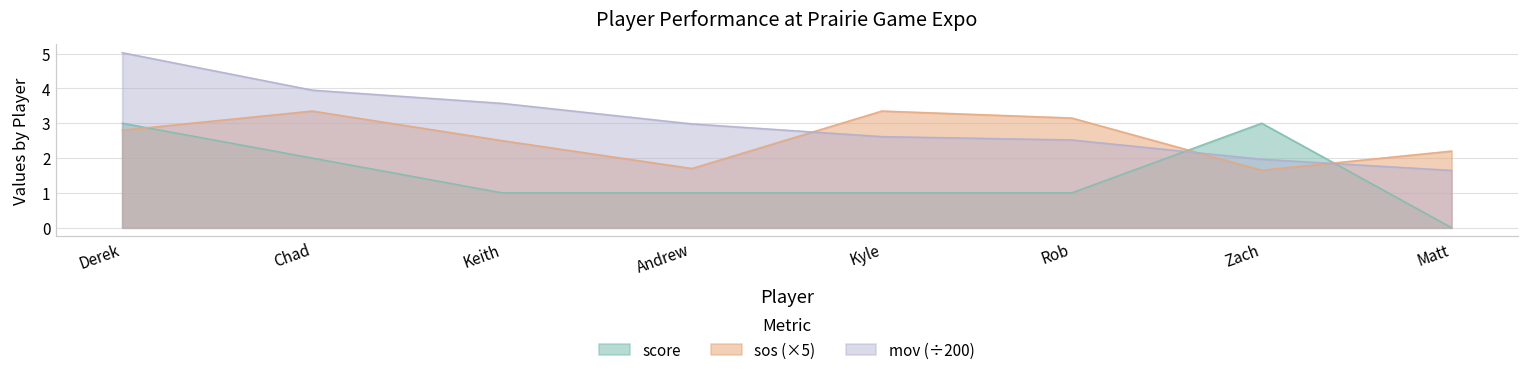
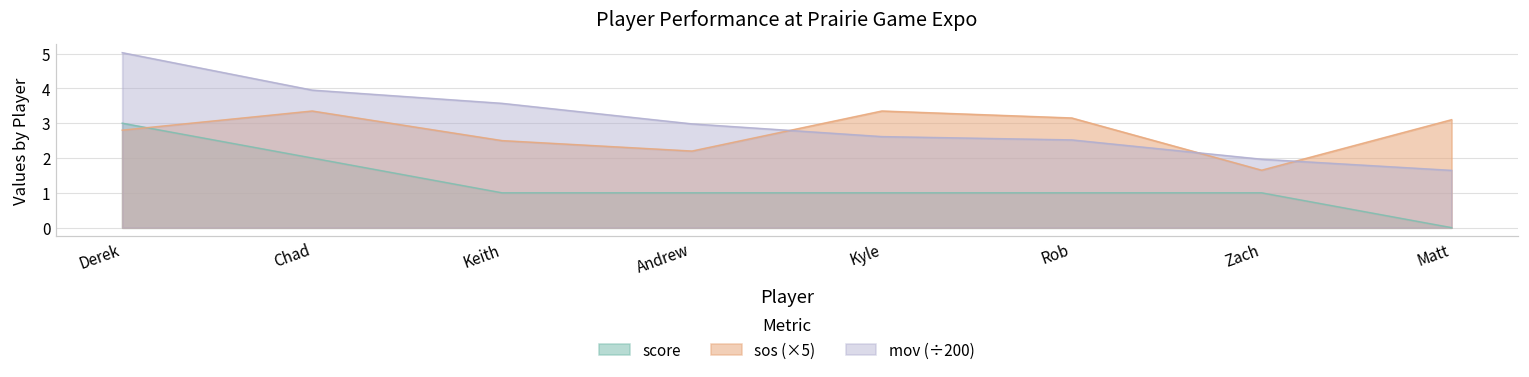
sos (×5), Andrew: 1.7 -> 2.2
score, Zach: 3 -> 1
sos (×5), Matt: 2.2 -> 3.1
